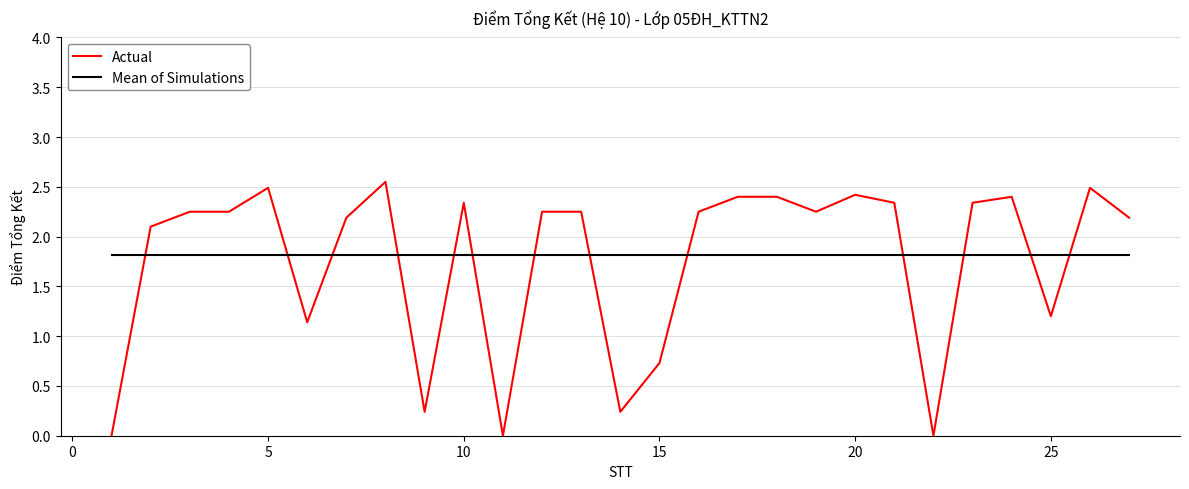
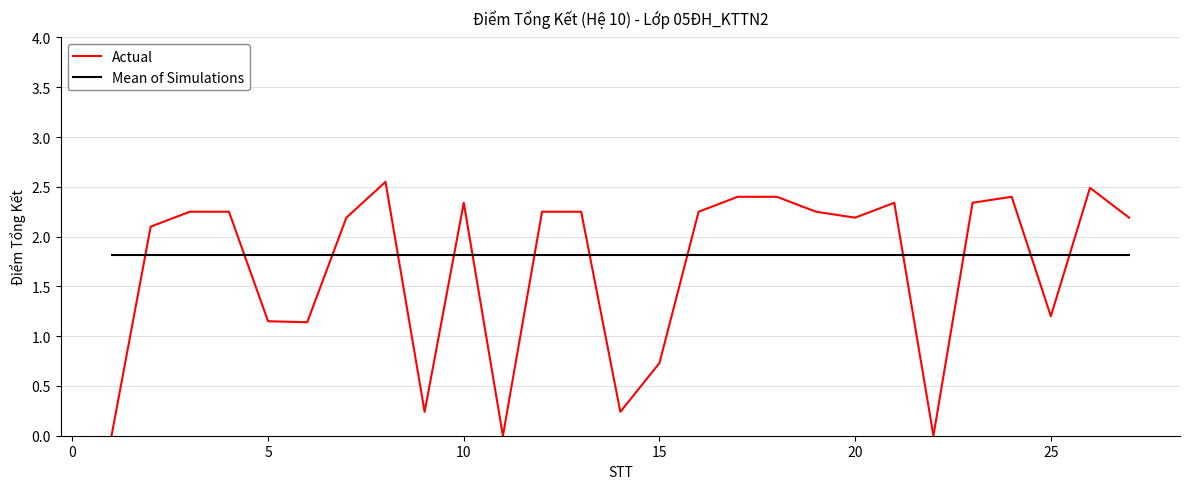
Actual, 5: 2.5 -> 1.2
Actual, 20: 2.4 -> 2.2
